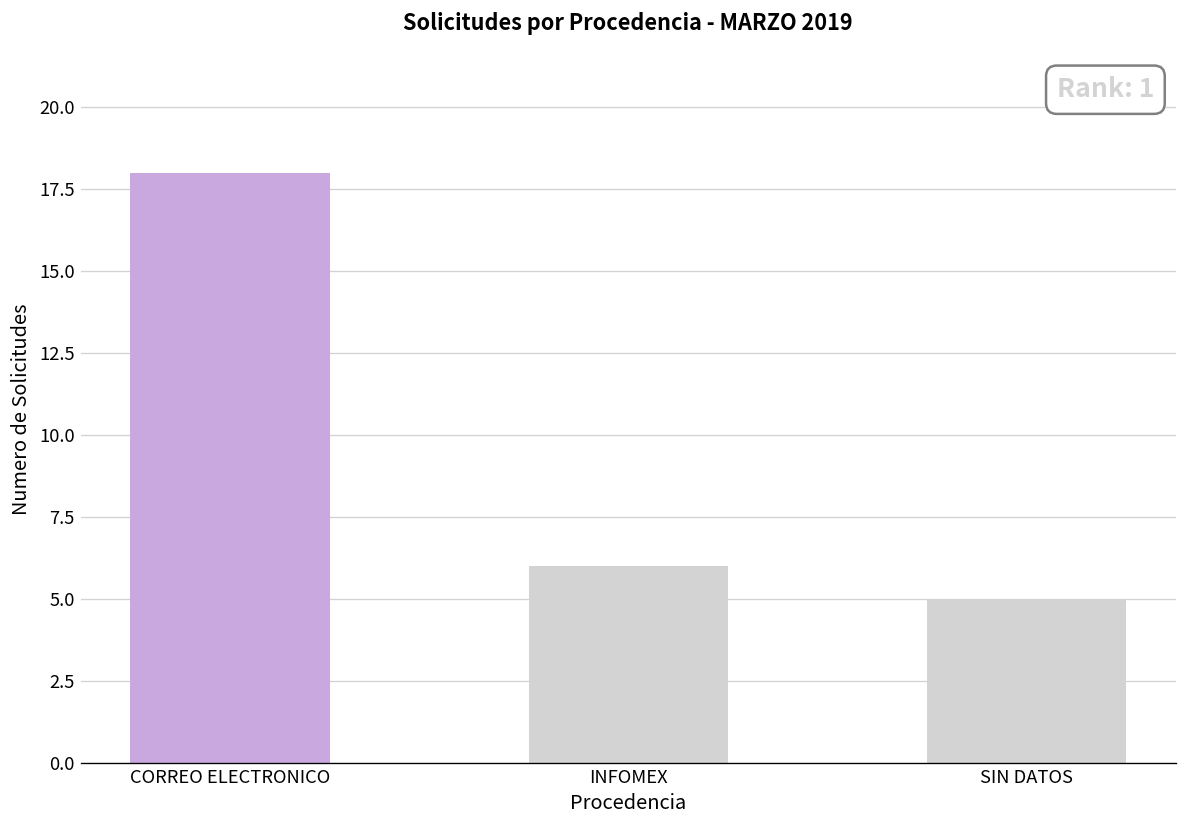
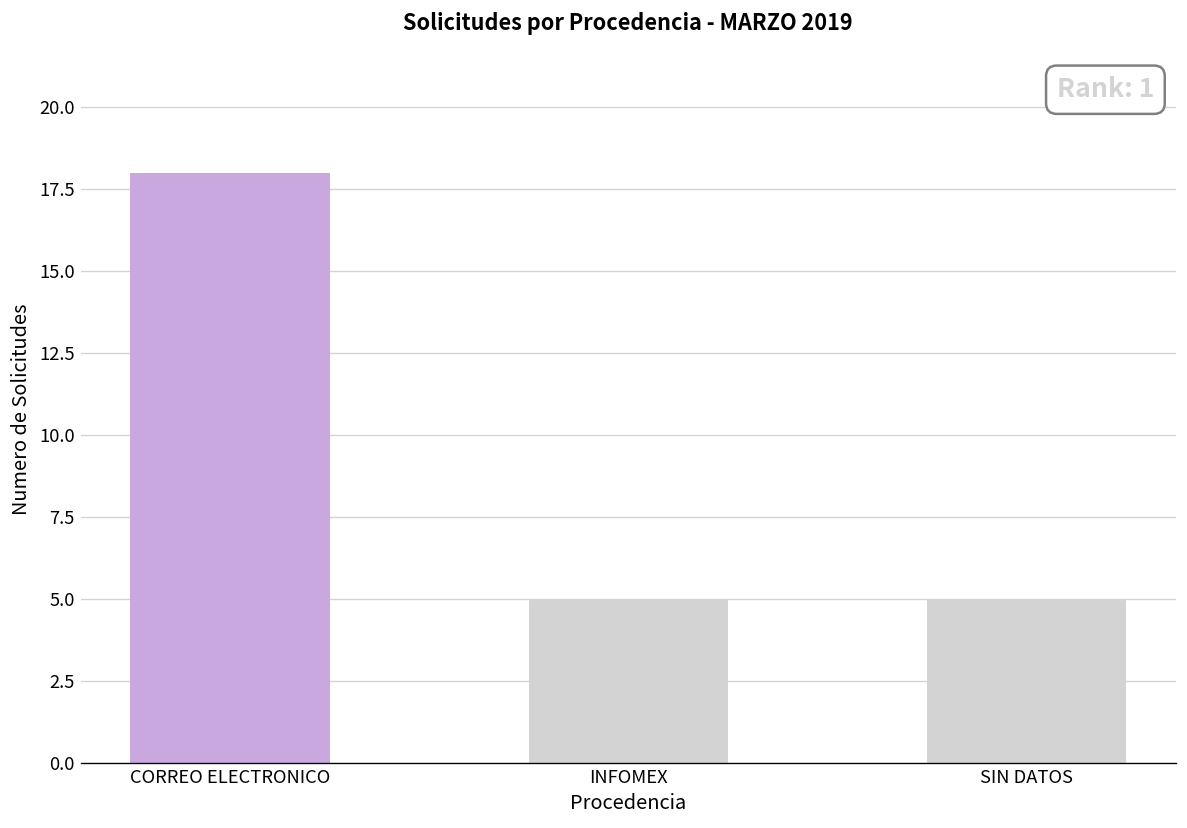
INFOMEX: 6 -> 5
